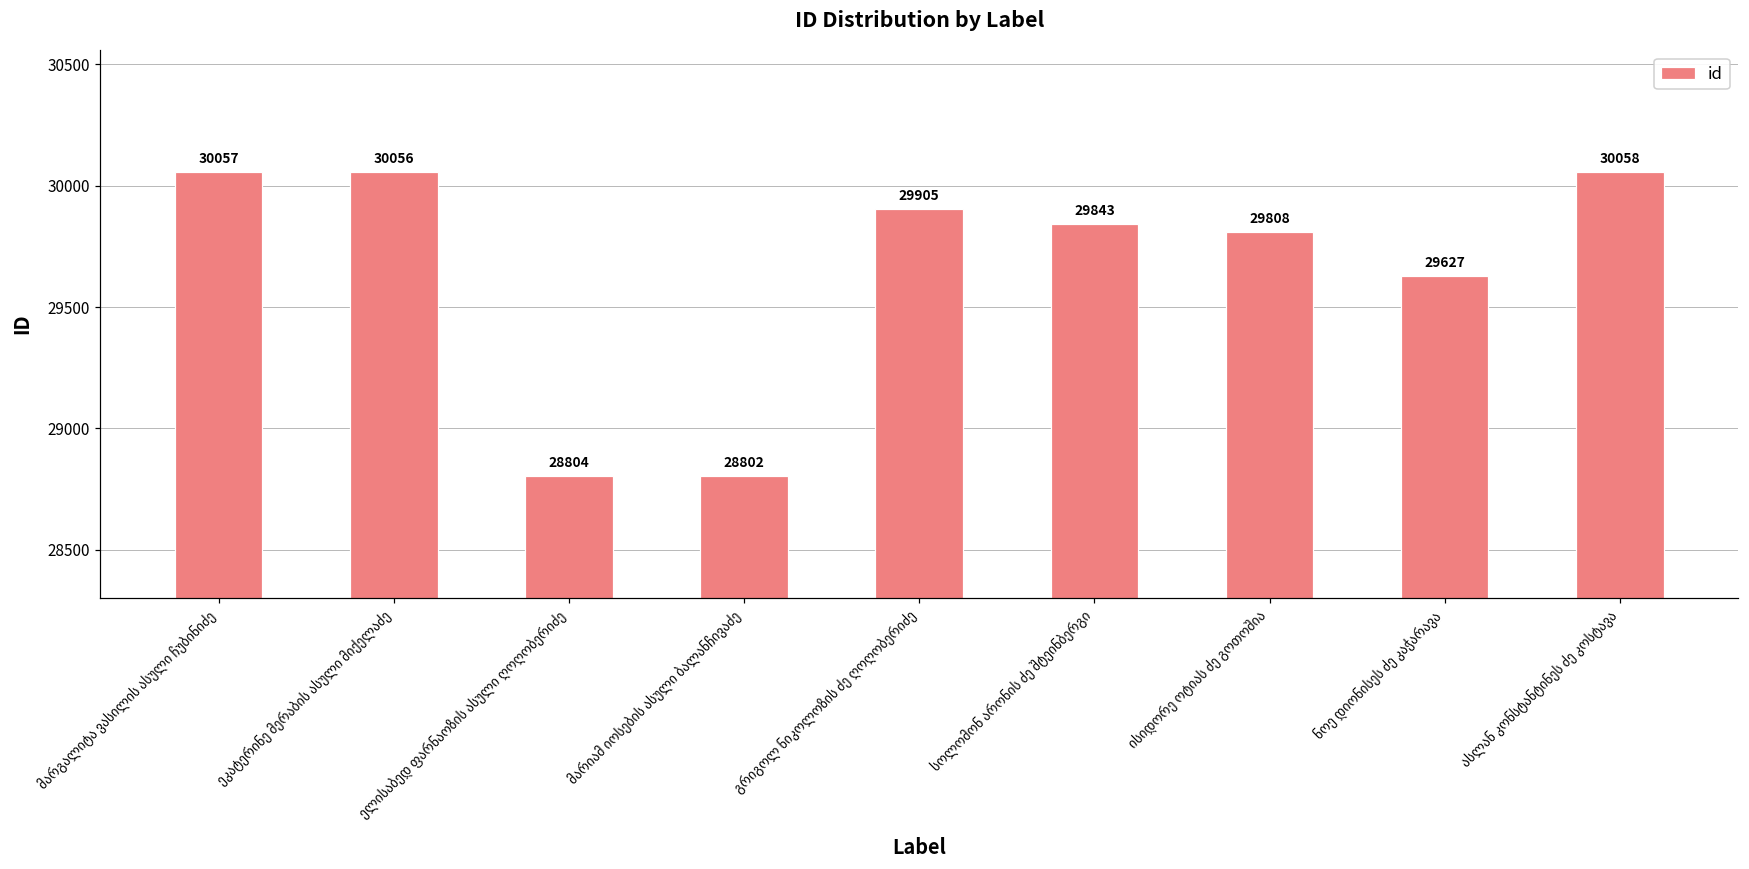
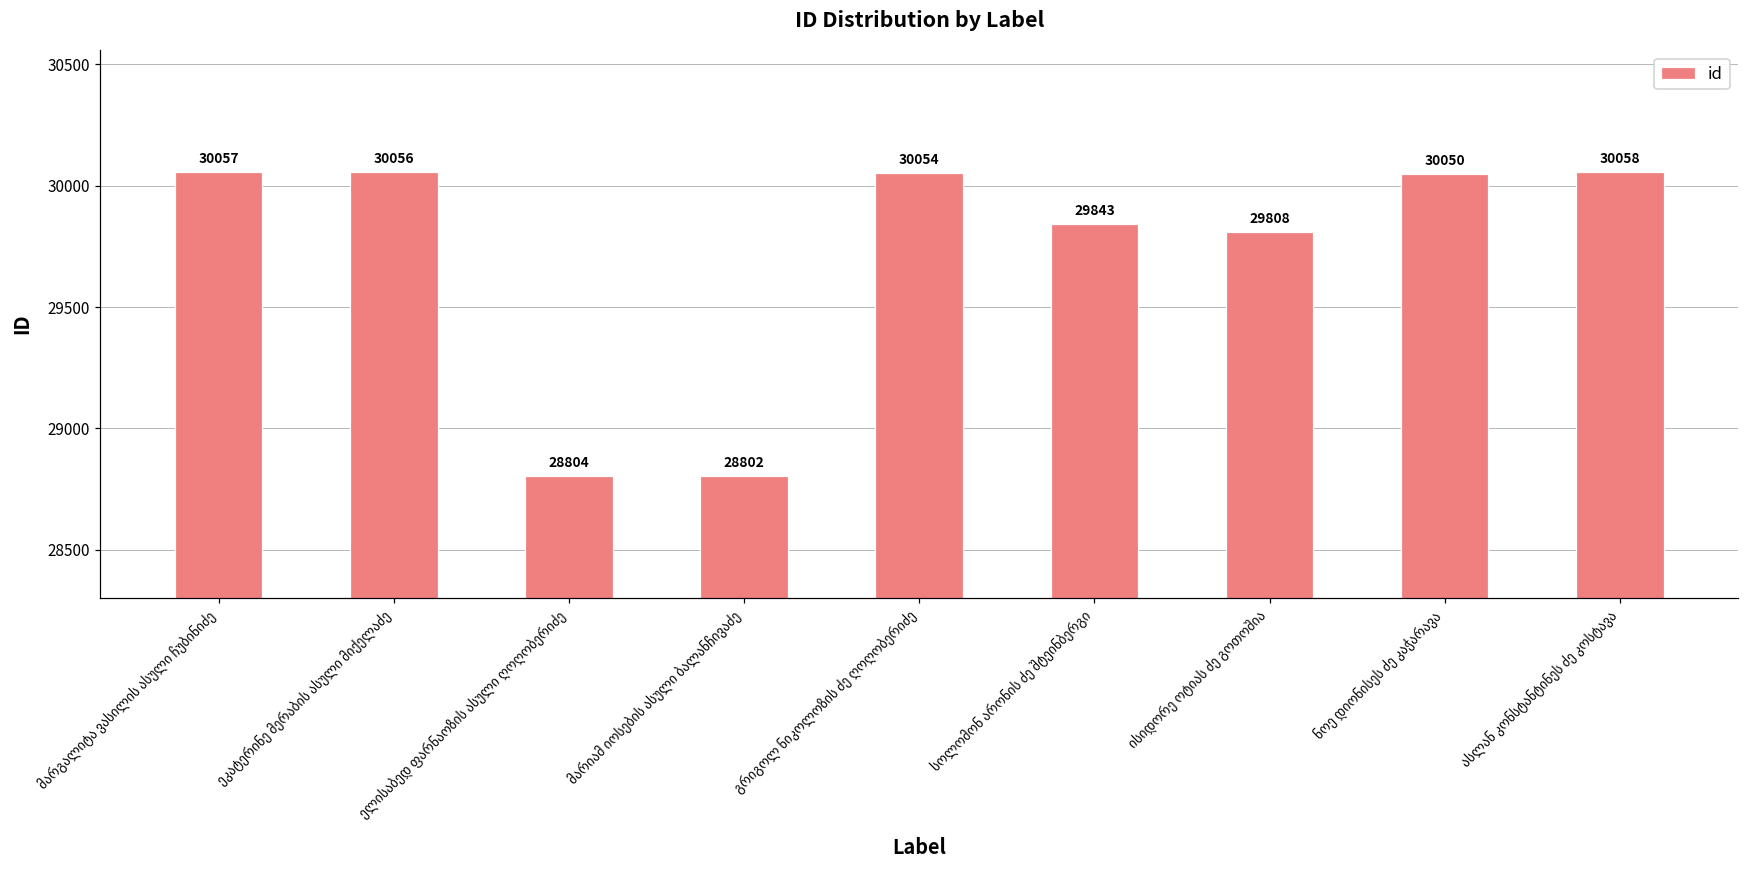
გრიგოლ ნიკოლოზის ძე ღოღობერიძე: 29905 -> 30054
ნოე დიონისეს ძე კაჭარავა: 29627 -> 30050
